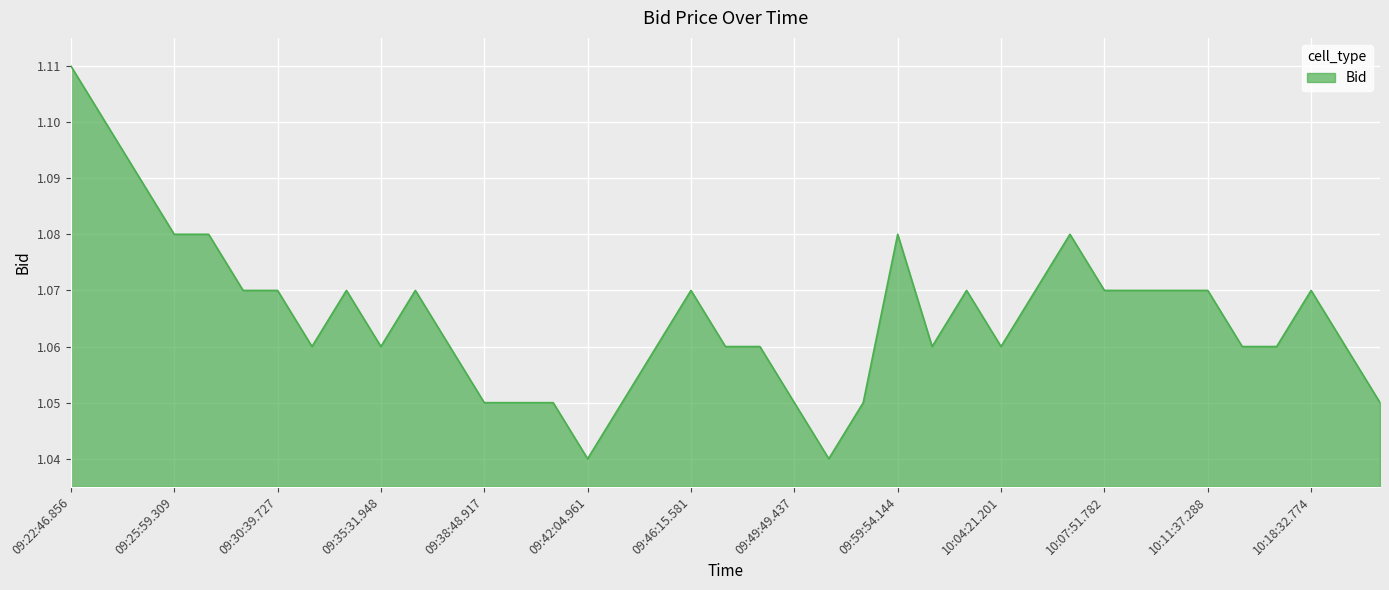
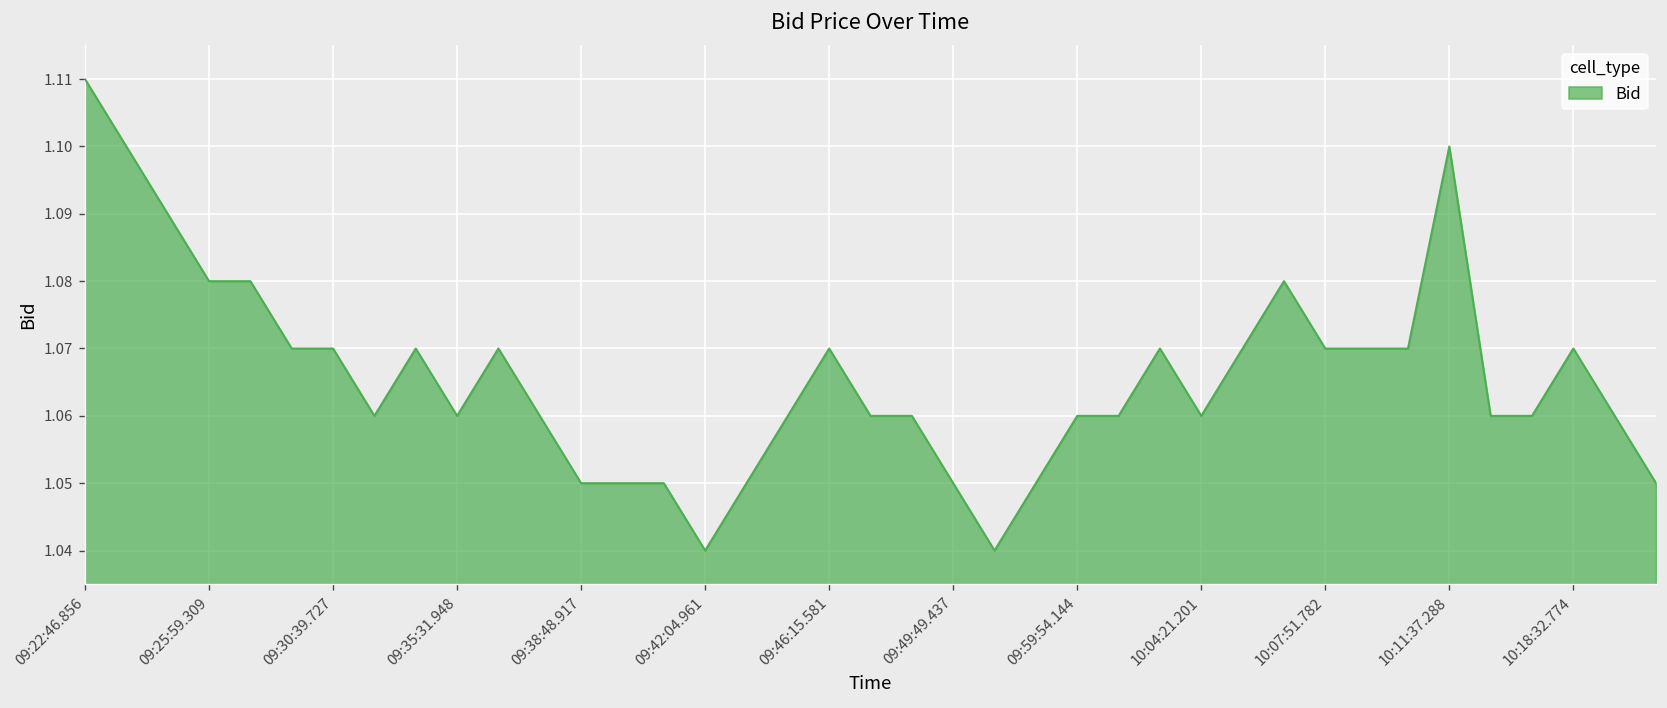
09:59:54.144: 1.08 -> 1.06
10:11:37.288: 1.07 -> 1.10
